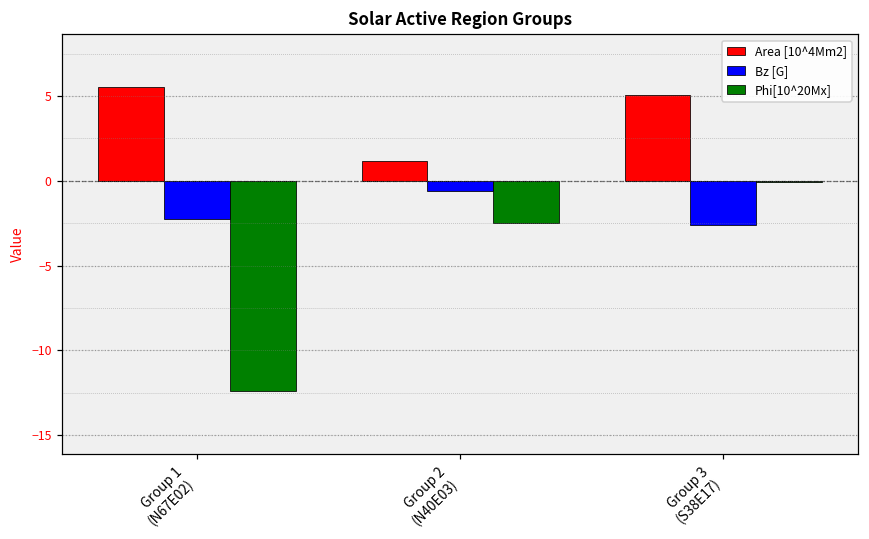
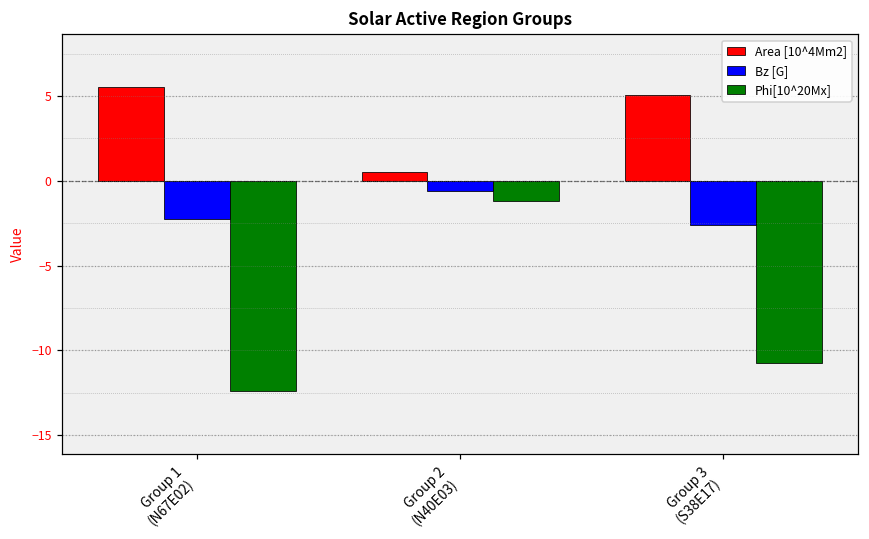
Area [10^4Mm2], Group 2 (N40E03): 1.1 -> 0.5
Phi[10^20Mx], Group 2 (N40E03): -2.5 -> -1.2
Phi[10^20Mx], Group 3 (S38E17): -0.1 -> -10.7
